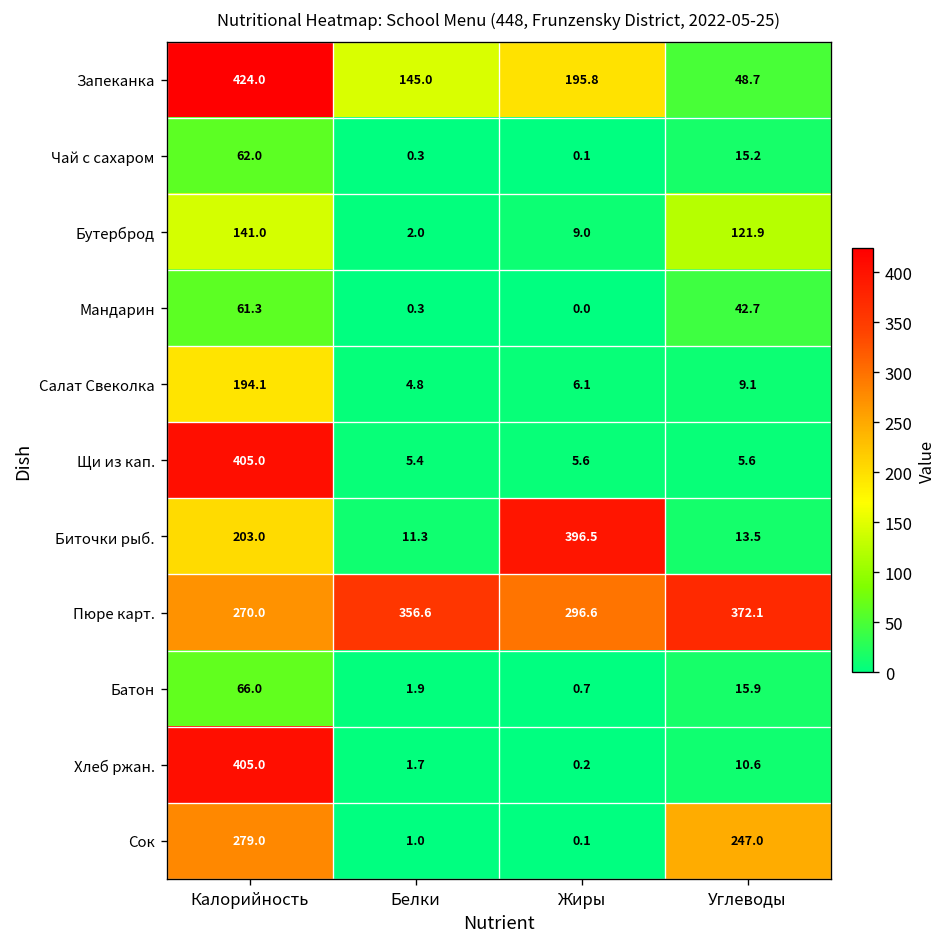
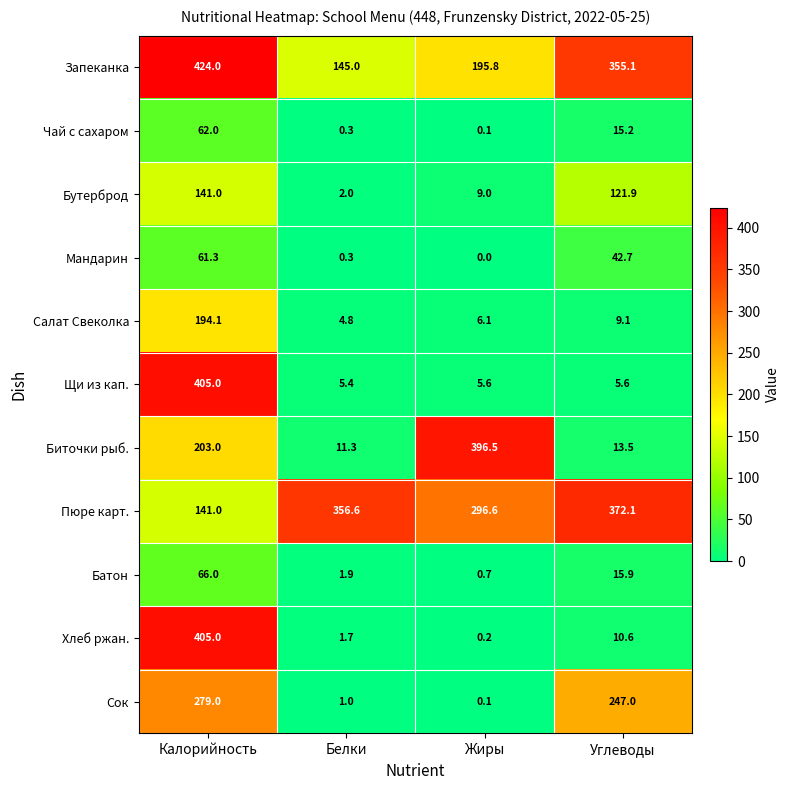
Запеканка, Углеводы: 48.7 -> 355.1
Пюре карт., Калорийность: 270.0 -> 141.0
